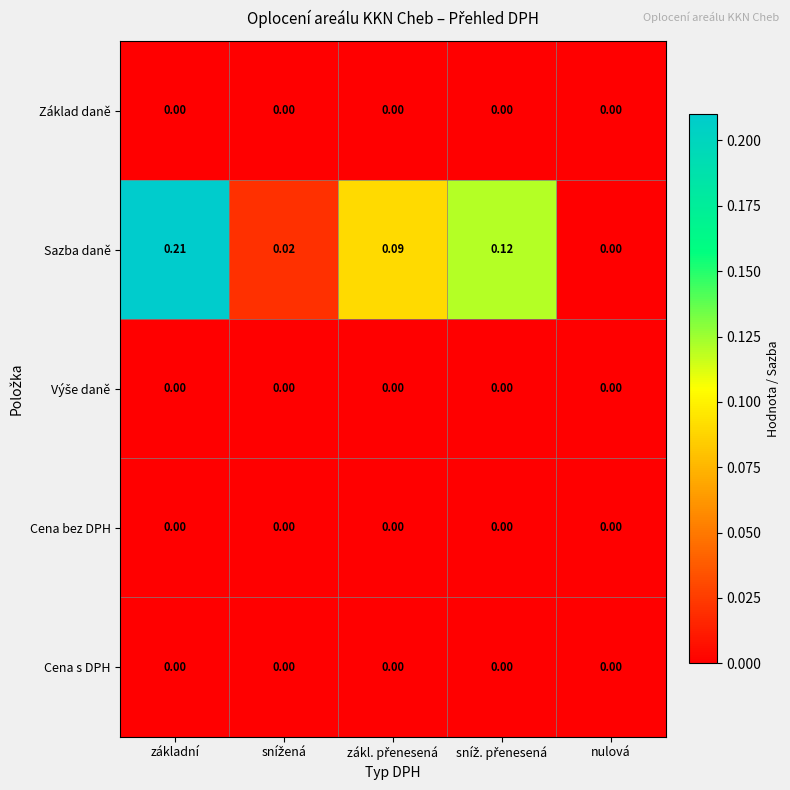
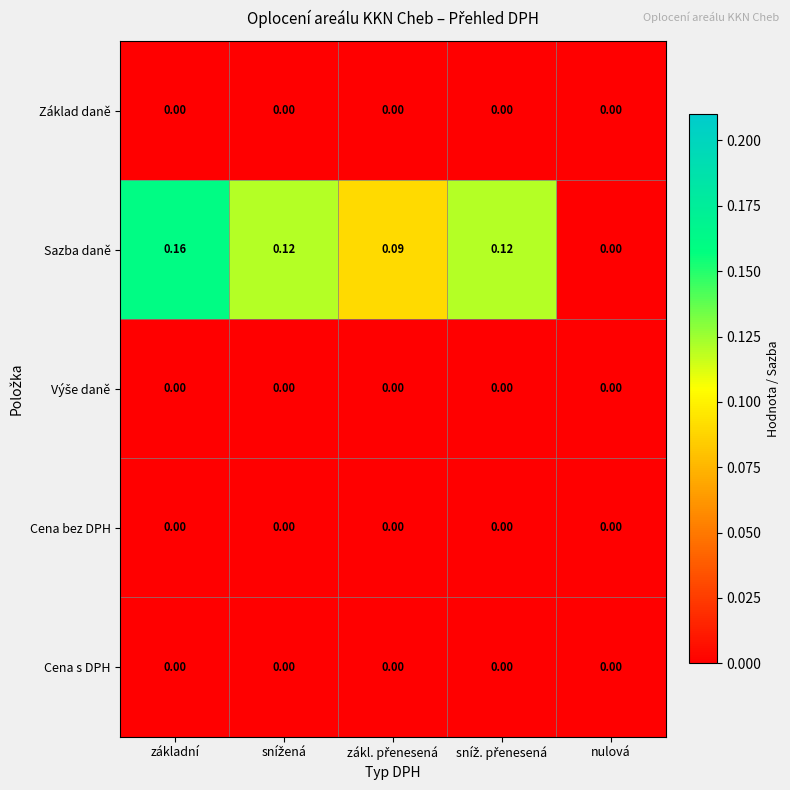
Sazba daně, základní: 0.21 -> 0.16
Sazba daně, snížená: 0.02 -> 0.12
